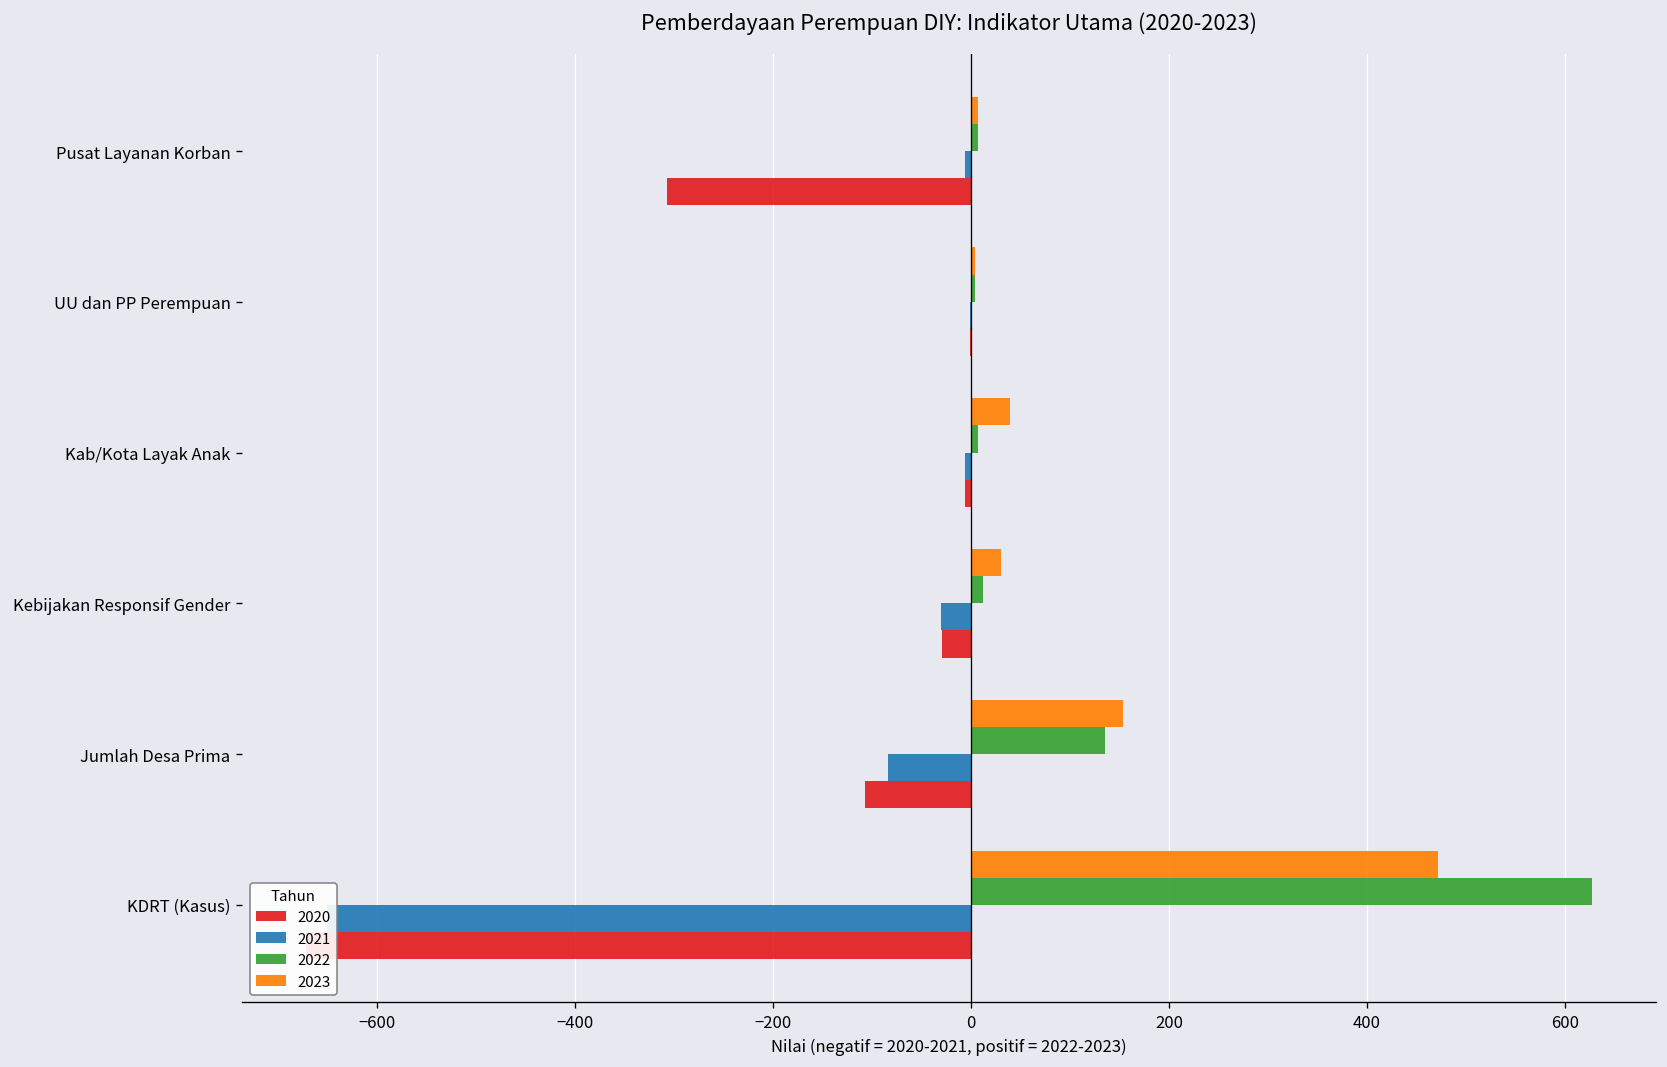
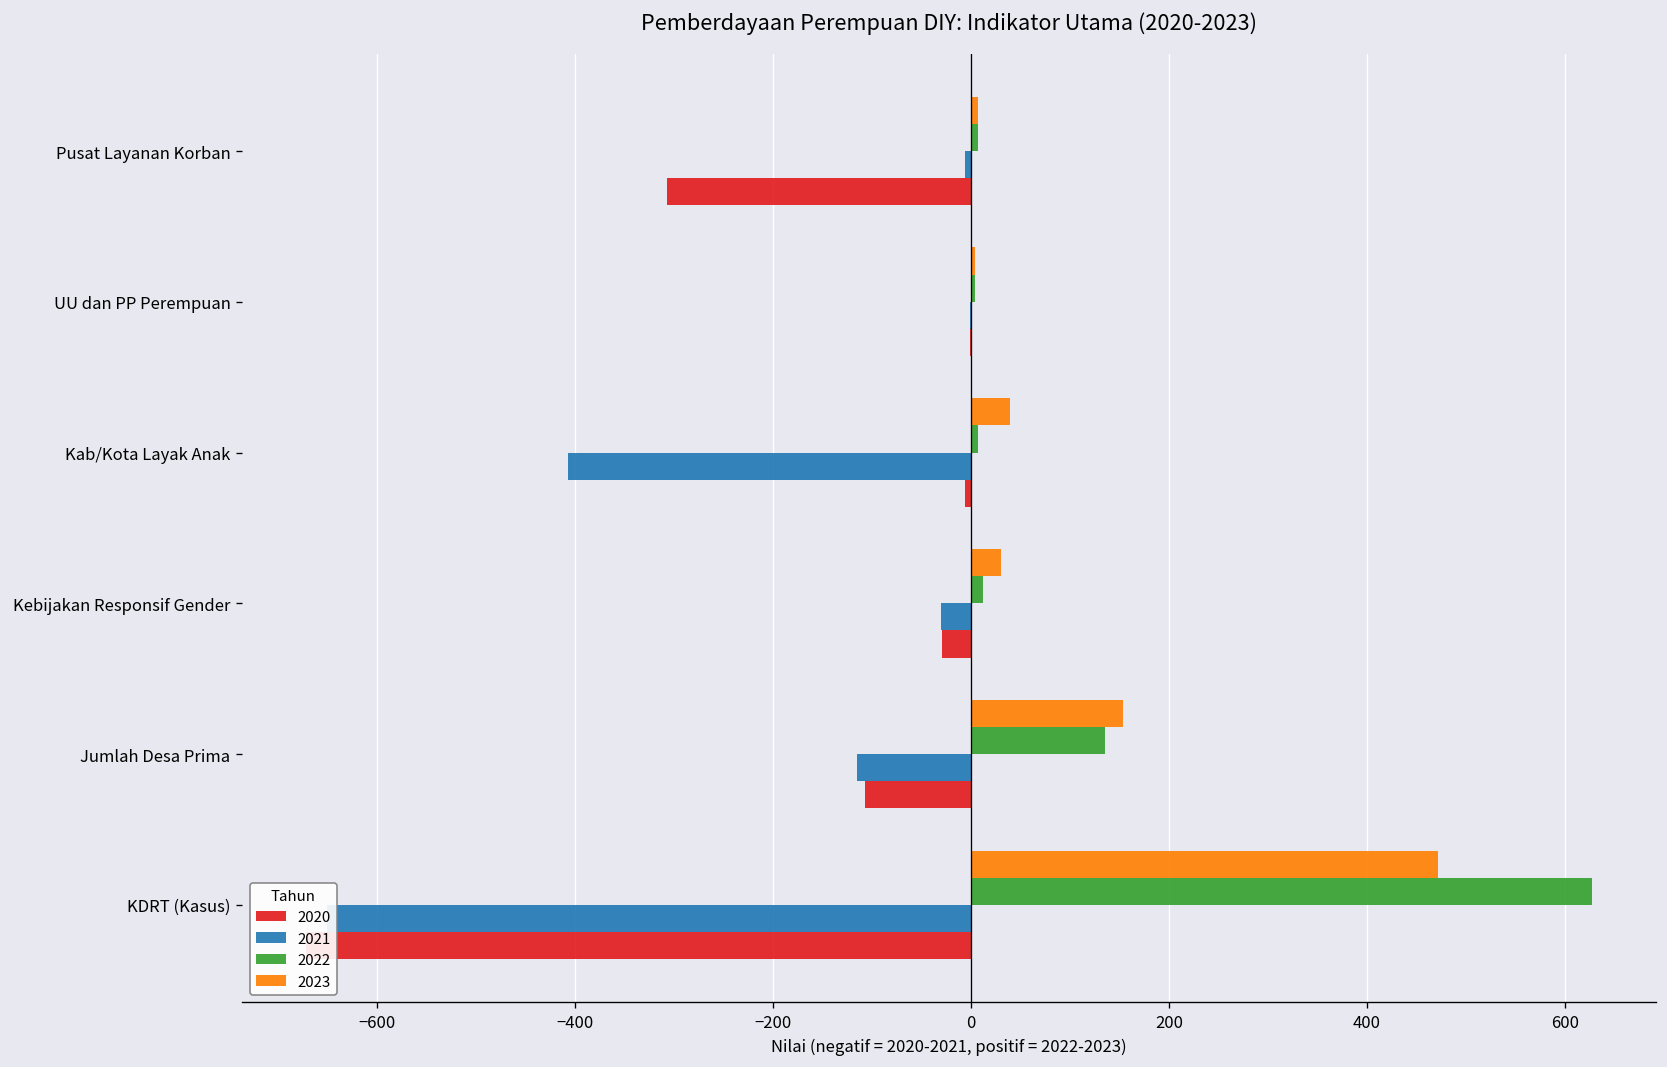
2021, Kab/Kota Layak Anak: -10 -> -410
2021, Jumlah Desa Prima: -80 -> -120
